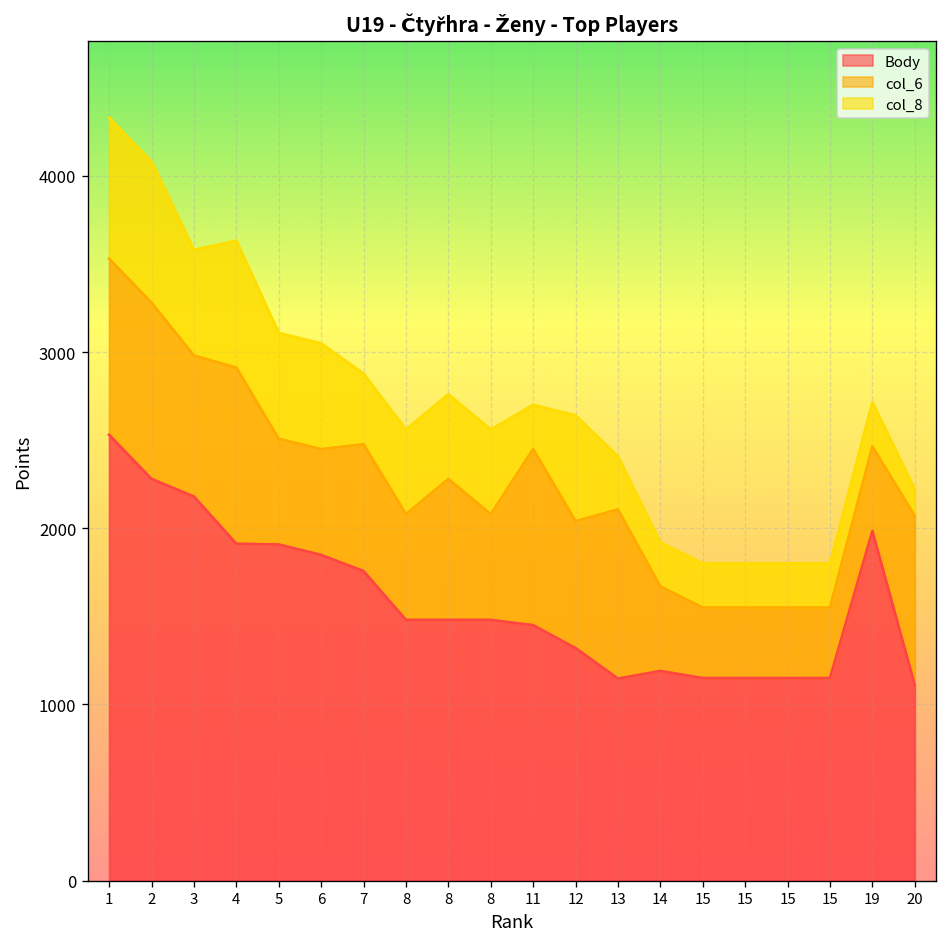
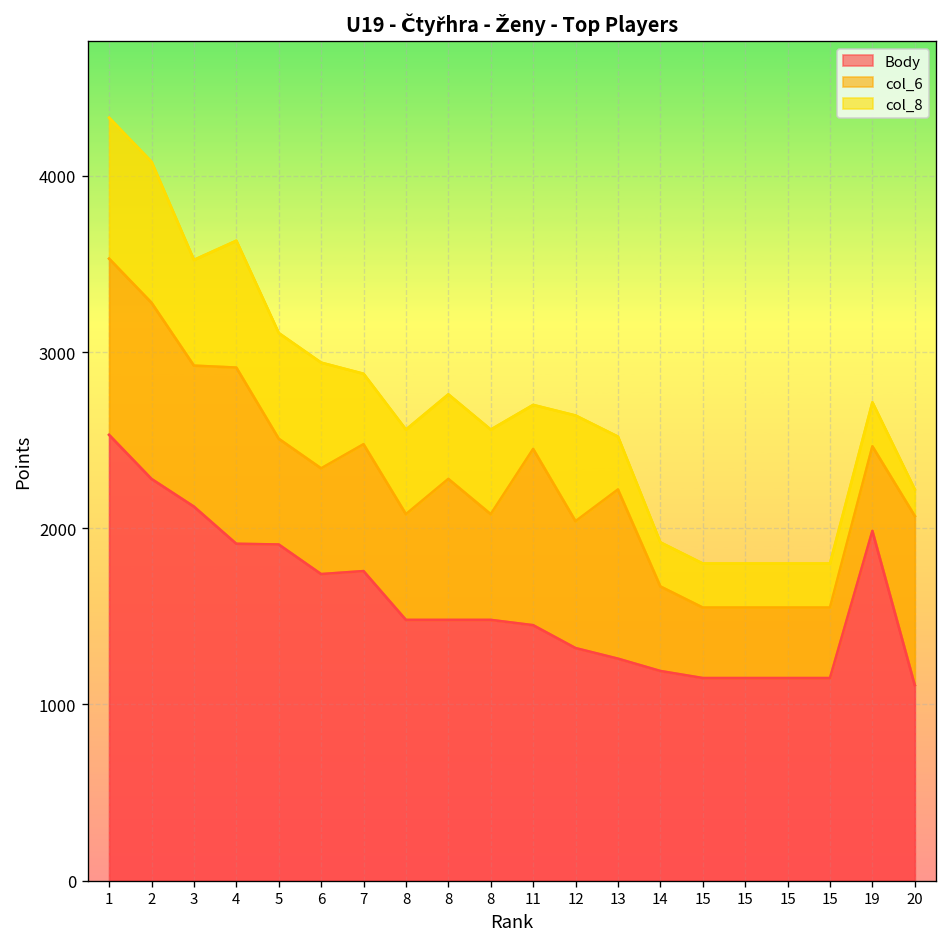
Body, 3: 2180 -> 2120
Body, 6: 1850 -> 1740
Body, 13: 1150 -> 1260
